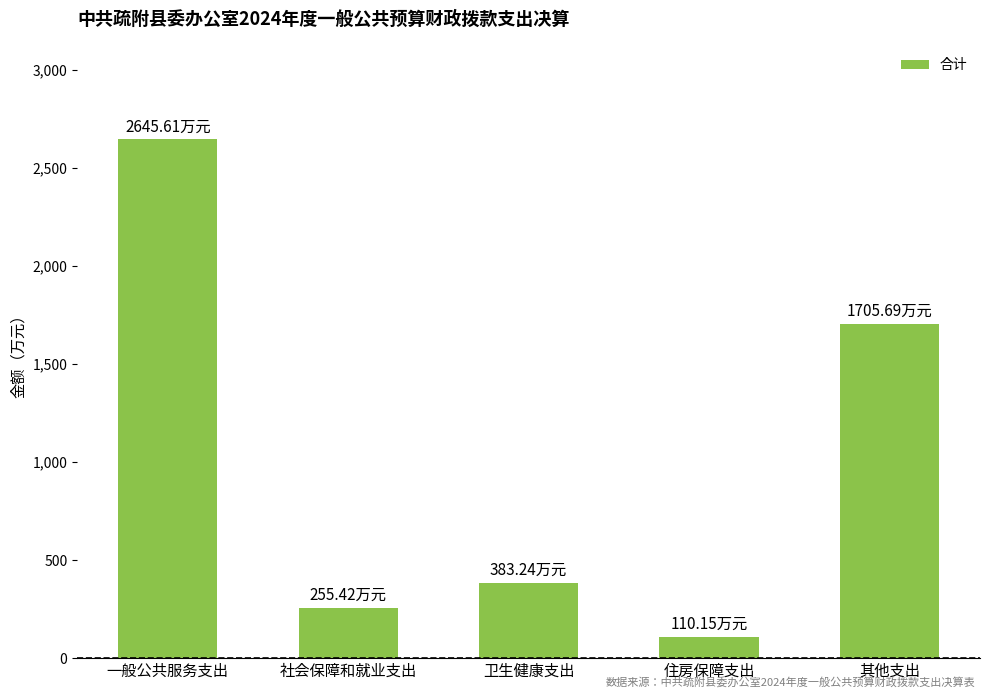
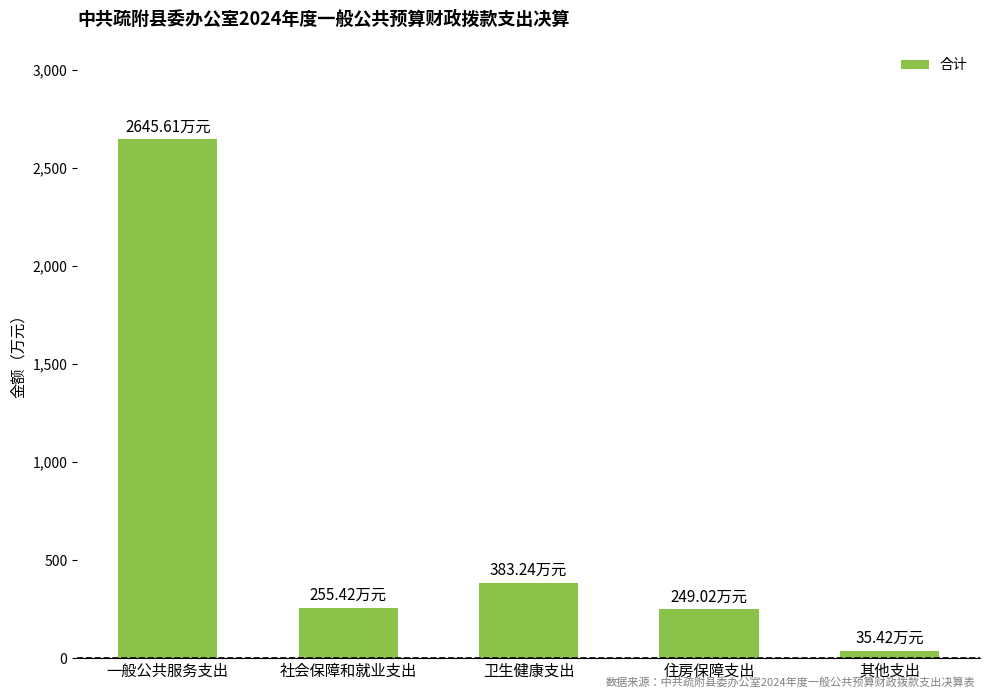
住房保障支出: 110.15 -> 249.02
其他支出: 1705.69 -> 35.42
